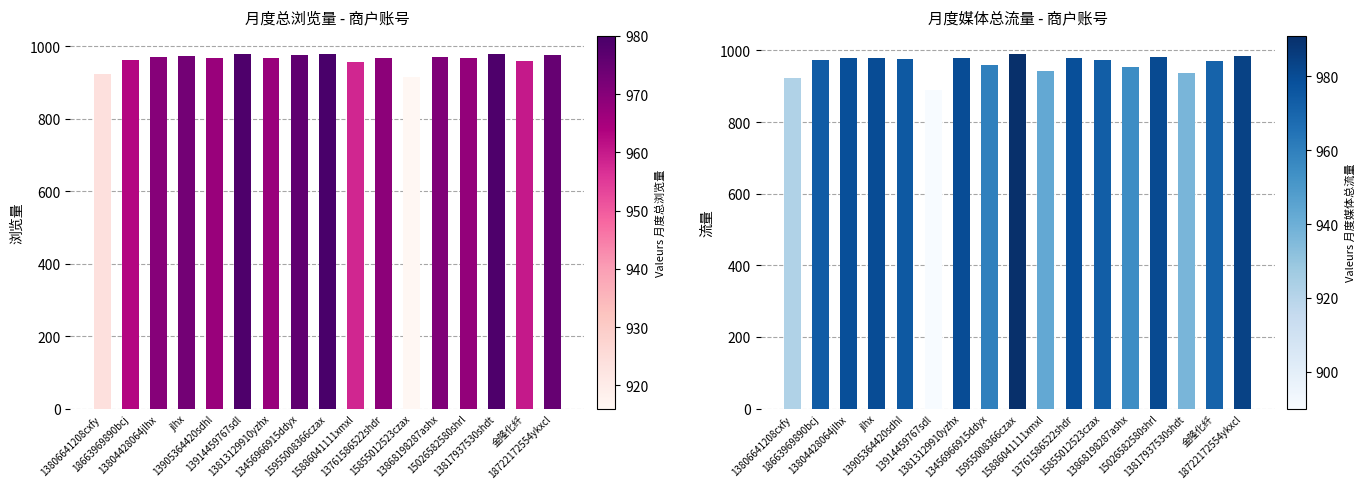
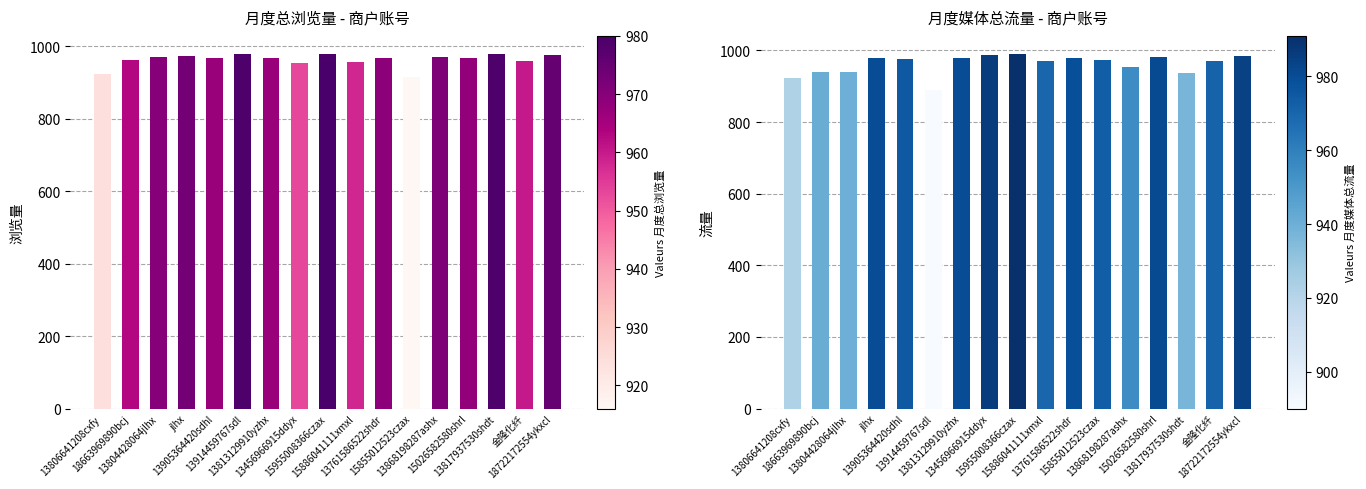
月度总浏览量 - 商户账号, 13456966915ddyx: 980 -> 950
月度媒体总流量 - 商户账号, 18663969890bcj: 970 -> 940
月度媒体总流量 - 商户账号, 13804428064jlhx: 980 -> 940
月度媒体总流量 - 商户账号, 13456966915ddyx: 960 -> 990
月度媒体总流量 - 商户账号, 15886041111xmxl: 940 -> 970
